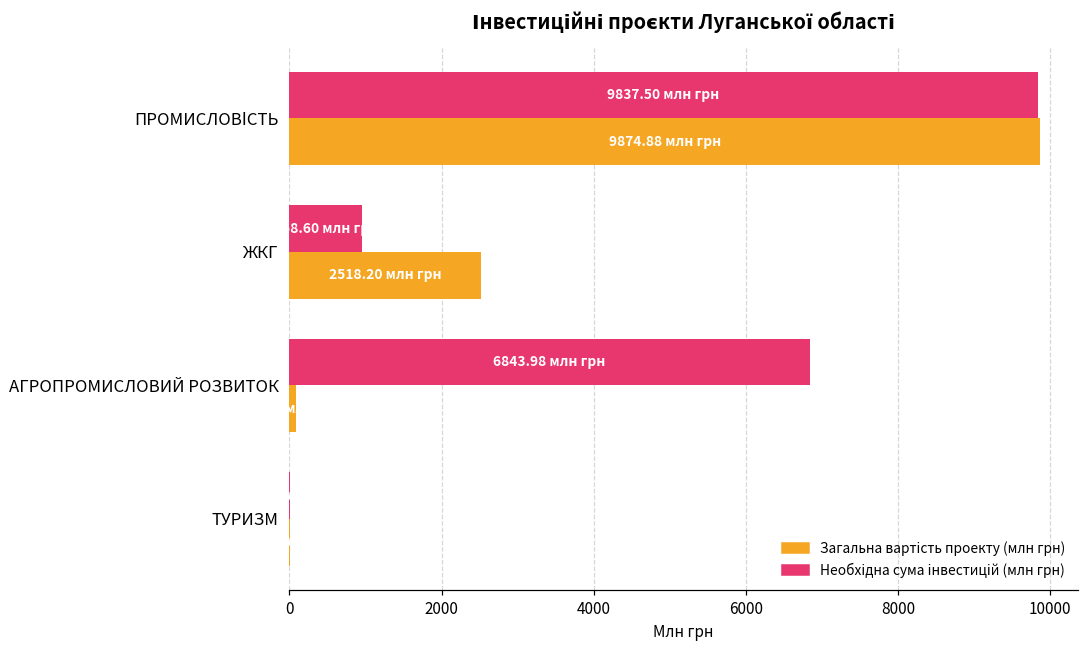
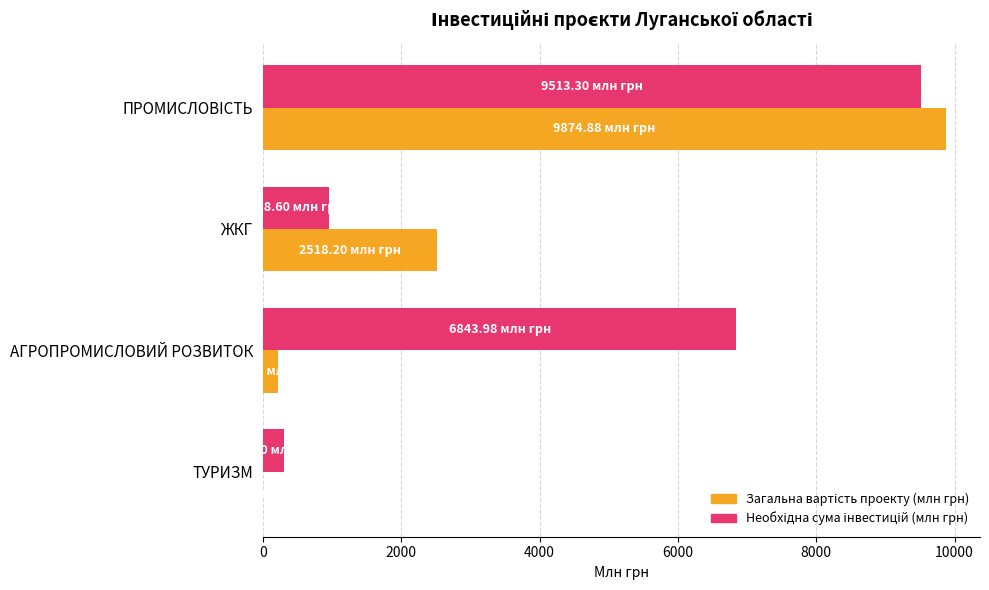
Необхідна сума інвестицій (млн грн), ПРОМИСЛОВІСТЬ: 9837.50 -> 9513.30
Загальна вартість проекту (млн грн), АГРОПРОМИСЛОВИЙ РОЗВИТОК: 100 -> 200
Необхідна сума інвестицій (млн грн), ТУРИЗМ: 0 -> 300
